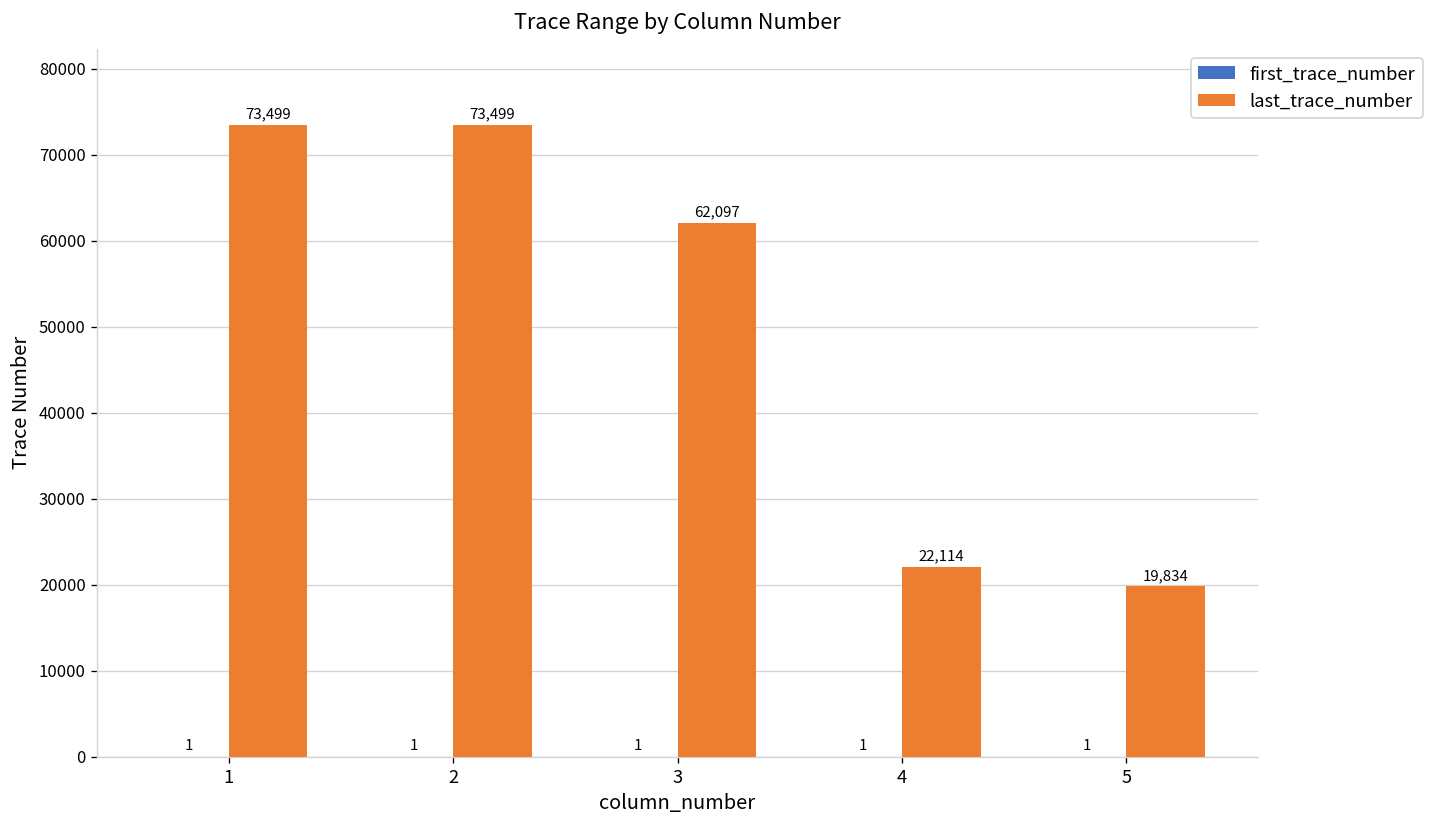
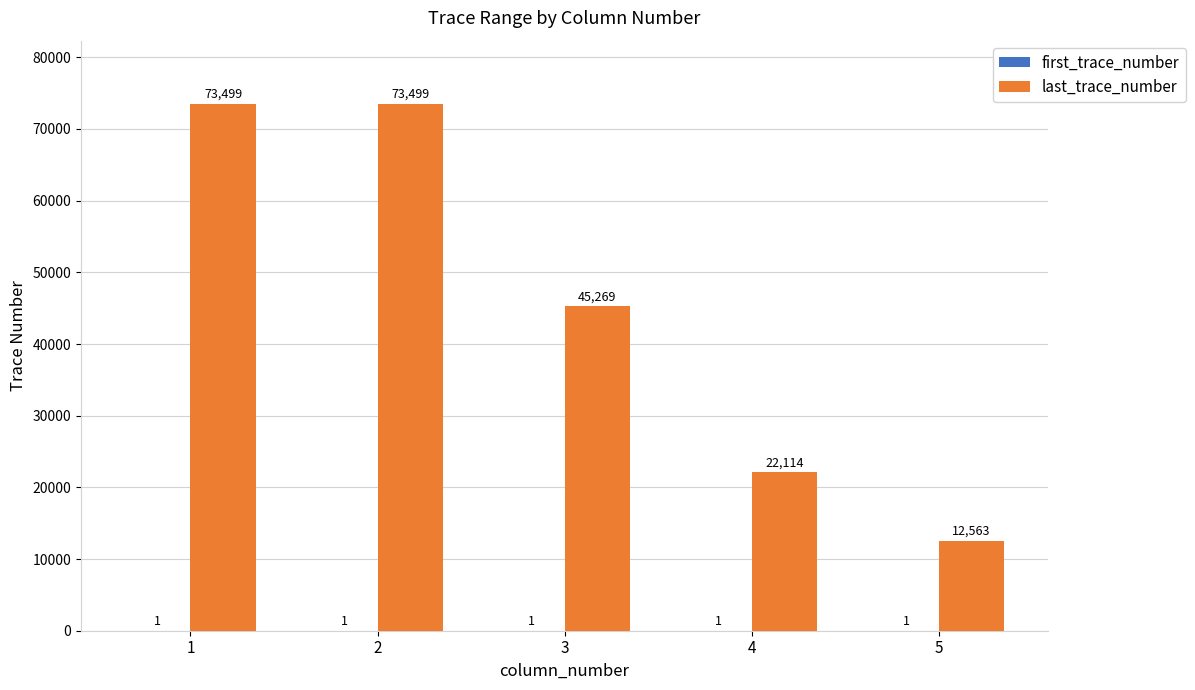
last_trace_number, 3: 62,097 -> 45,269
last_trace_number, 5: 19,834 -> 12,563
